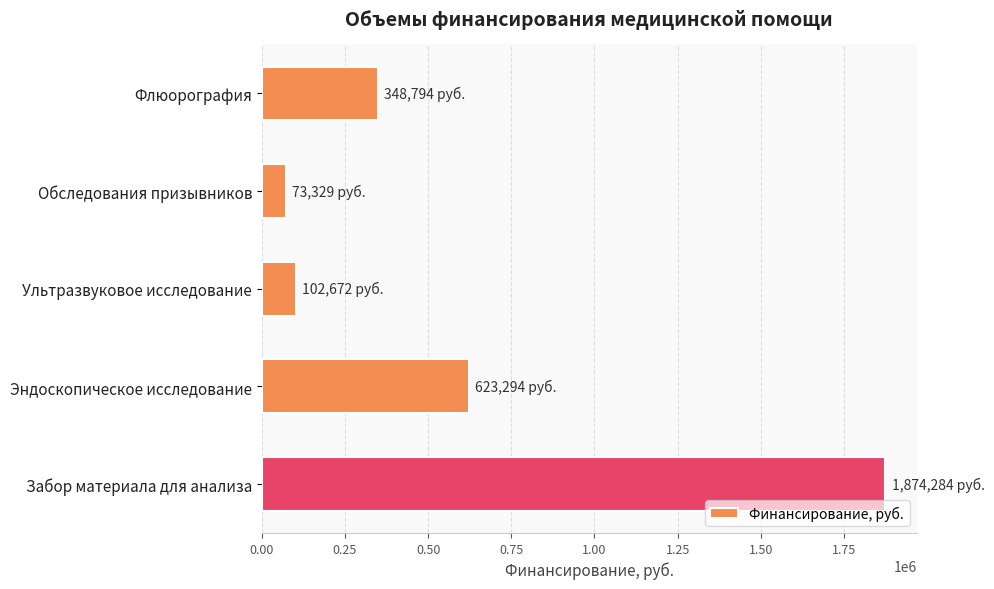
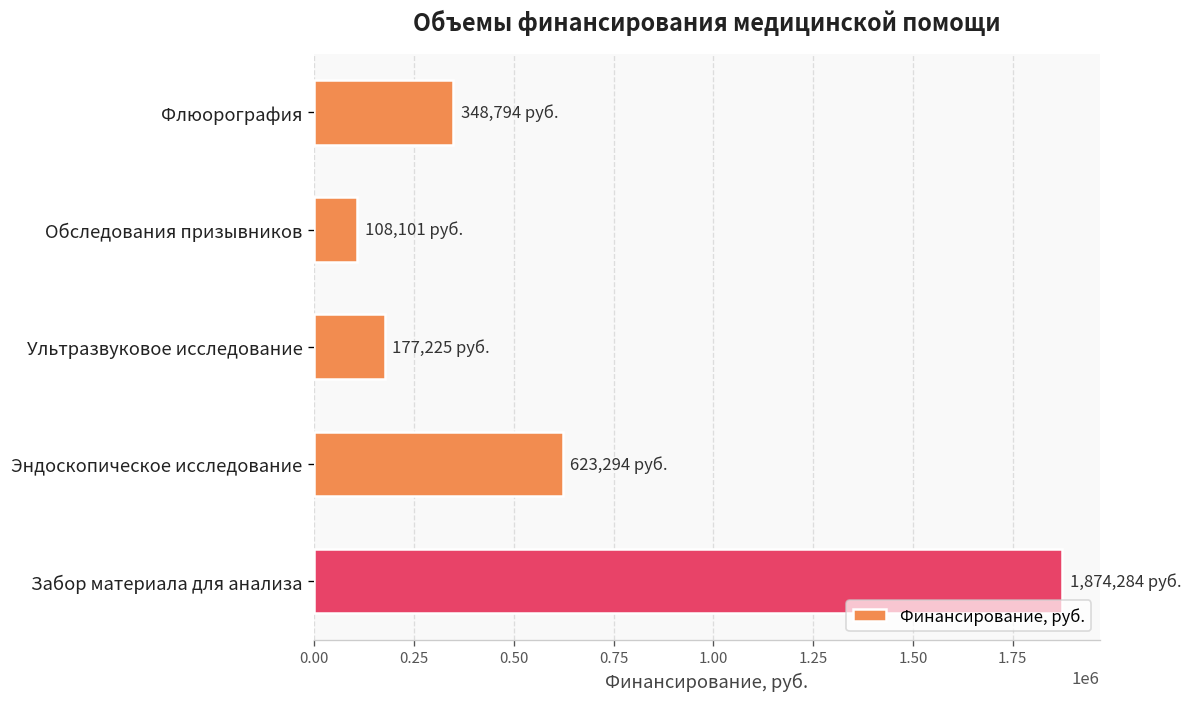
Обследования призывников: 73,329 -> 108,101
Ультразвуковое исследование: 102,672 -> 177,225
